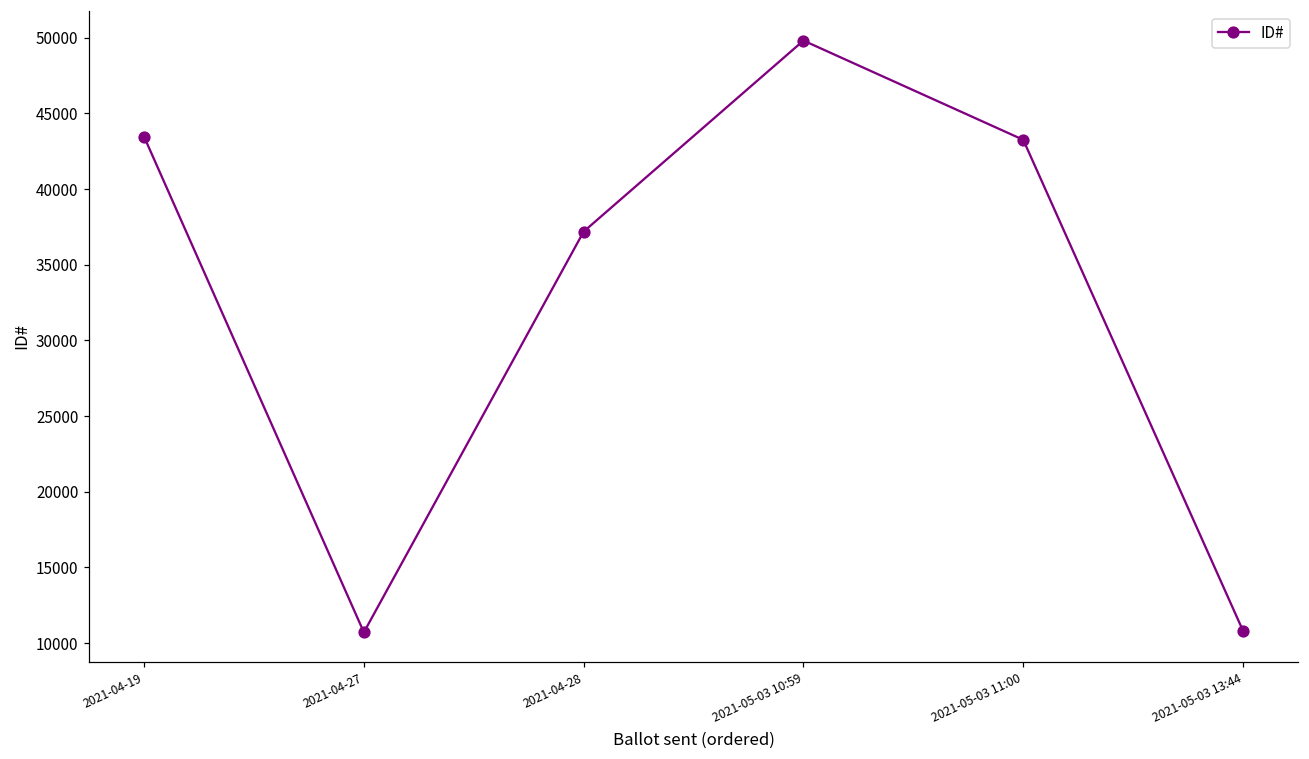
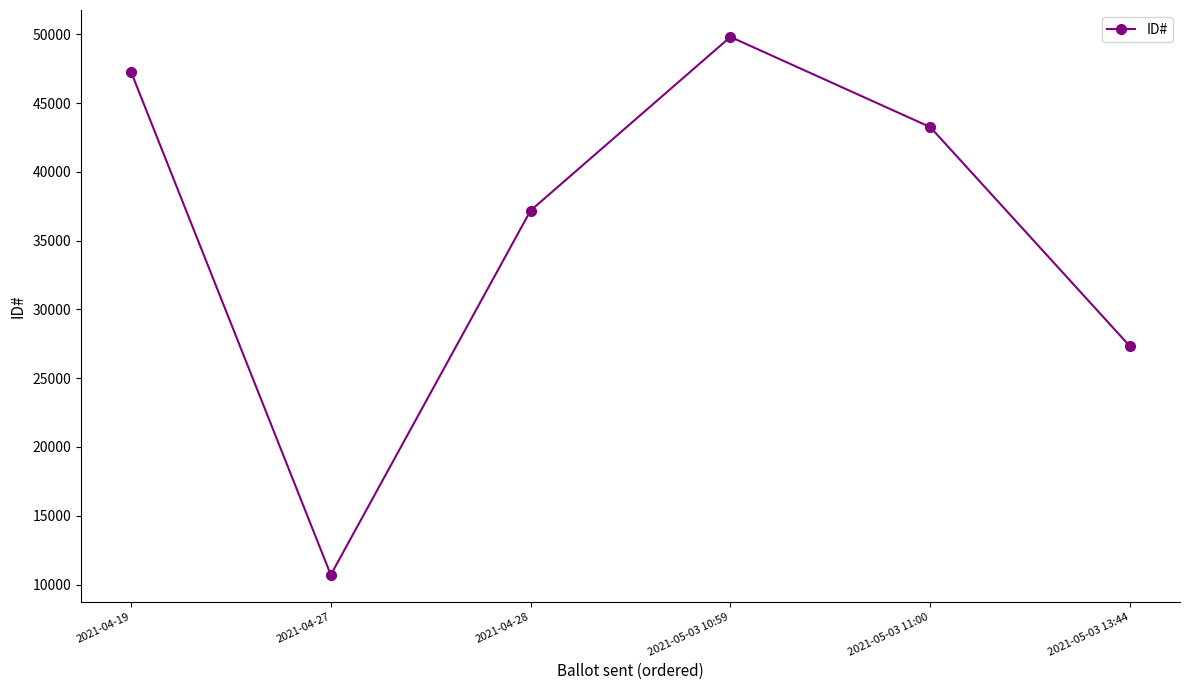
2021-04-19: 43500 -> 47300
2021-05-03 13:44: 10800 -> 27300
